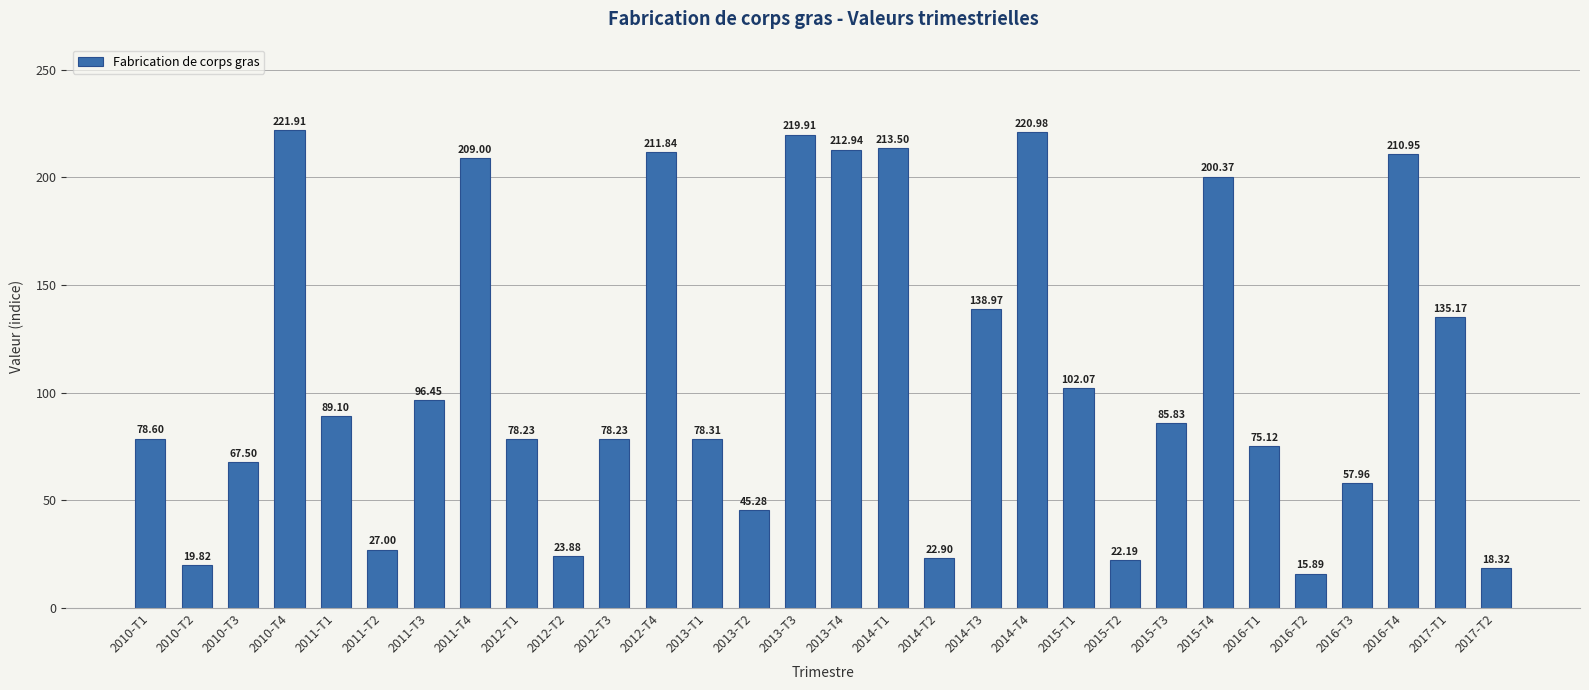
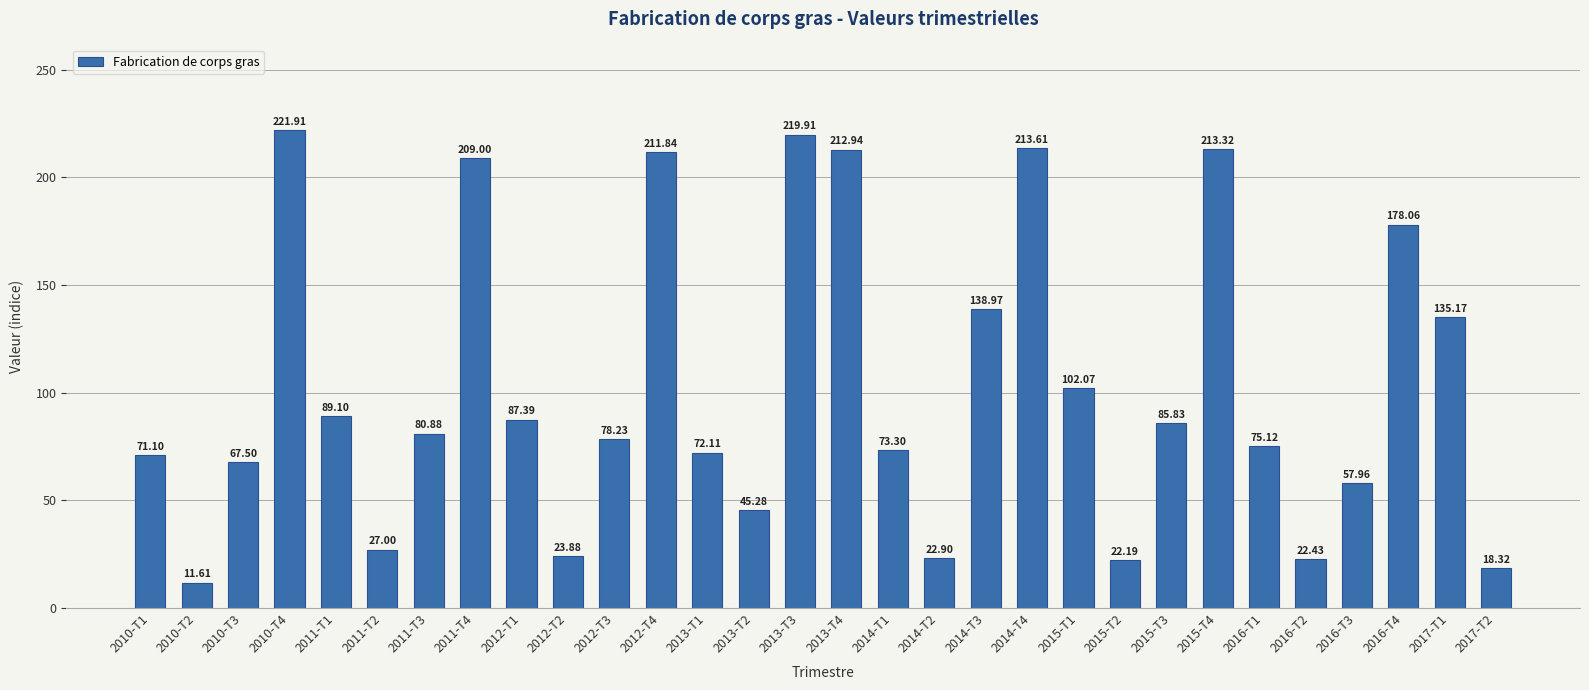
2010-T1: 78.60 -> 71.10
2010-T2: 19.82 -> 11.61
2011-T3: 96.45 -> 80.88
2012-T1: 78.23 -> 87.39
2013-T1: 78.31 -> 72.11
2014-T1: 213.50 -> 73.30
2014-T4: 220.98 -> 213.61
2015-T4: 200.37 -> 213.32
2016-T2: 15.89 -> 22.43
2016-T4: 210.95 -> 178.06
